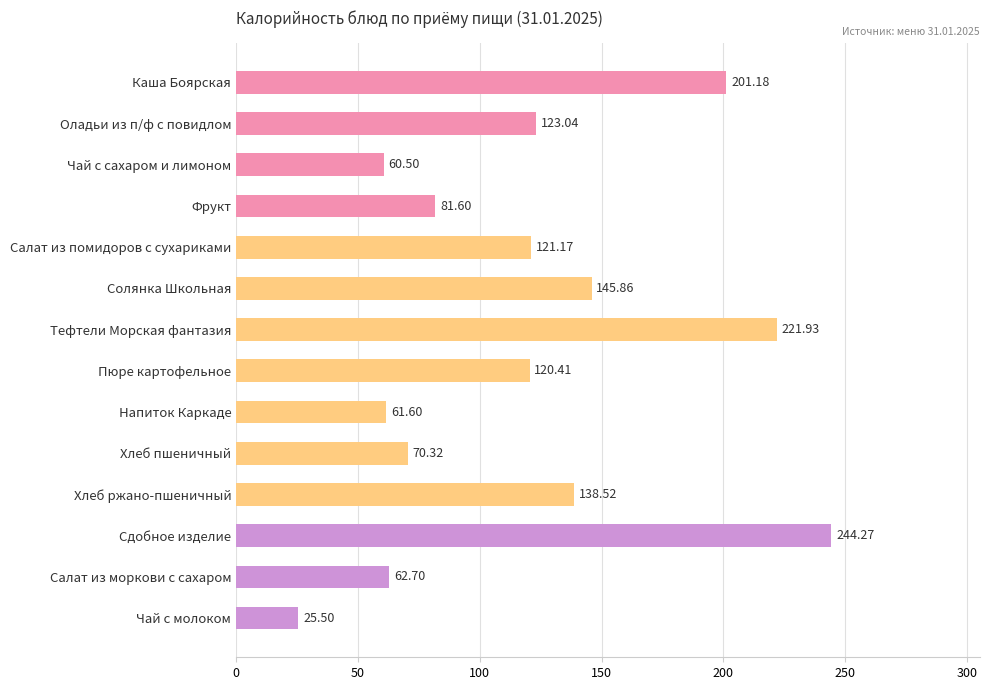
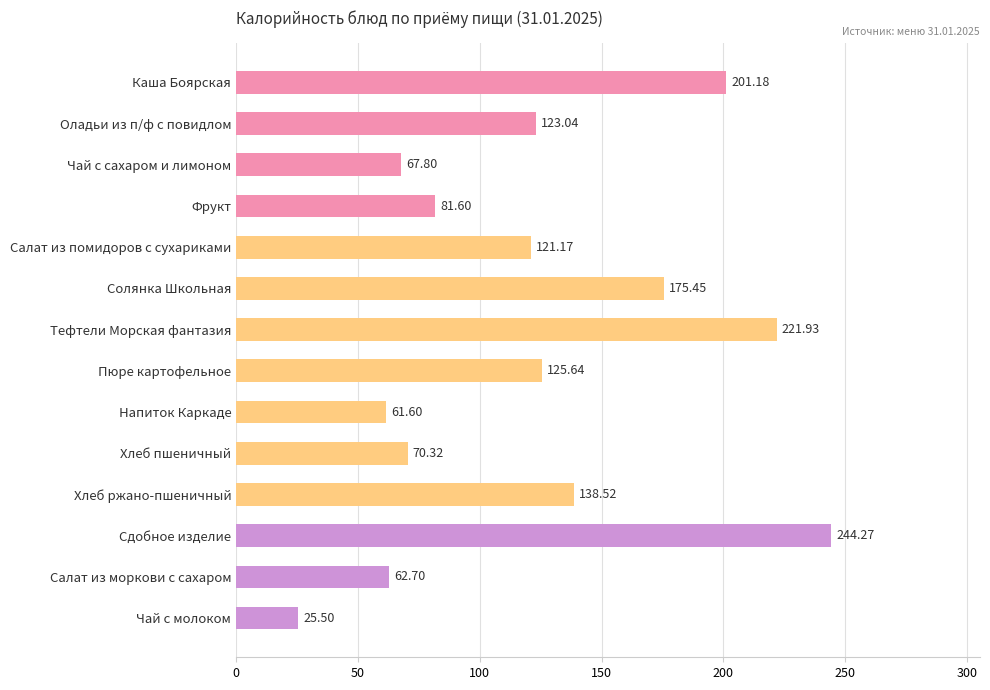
Чай с сахаром и лимоном: 60.50 -> 67.80
Солянка Школьная: 145.86 -> 175.45
Пюре картофельное: 120.41 -> 125.64
